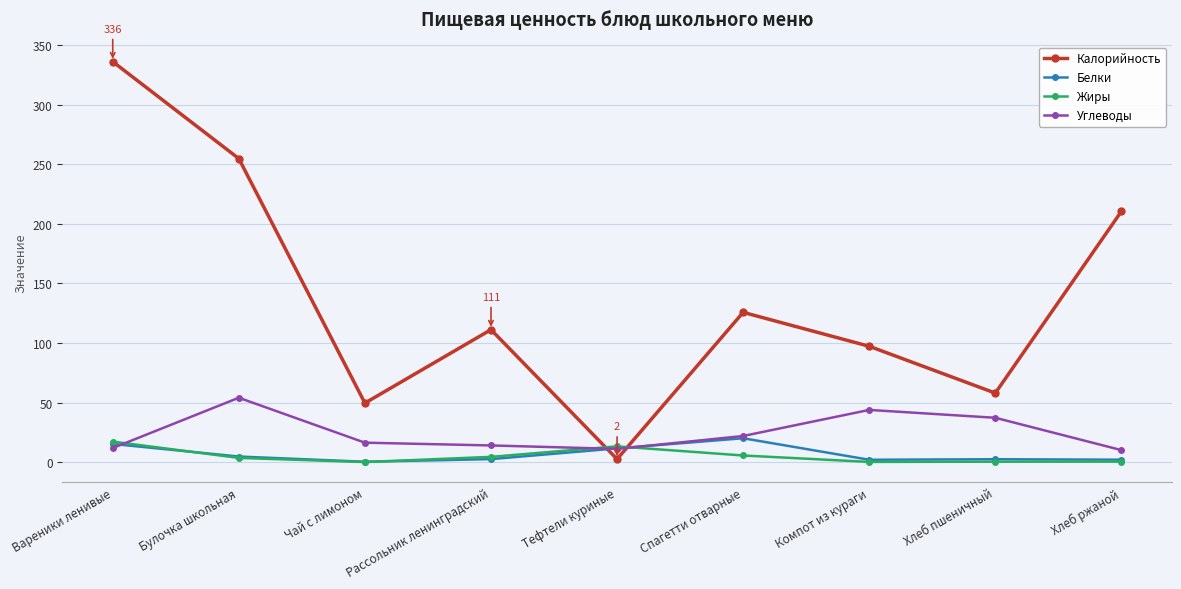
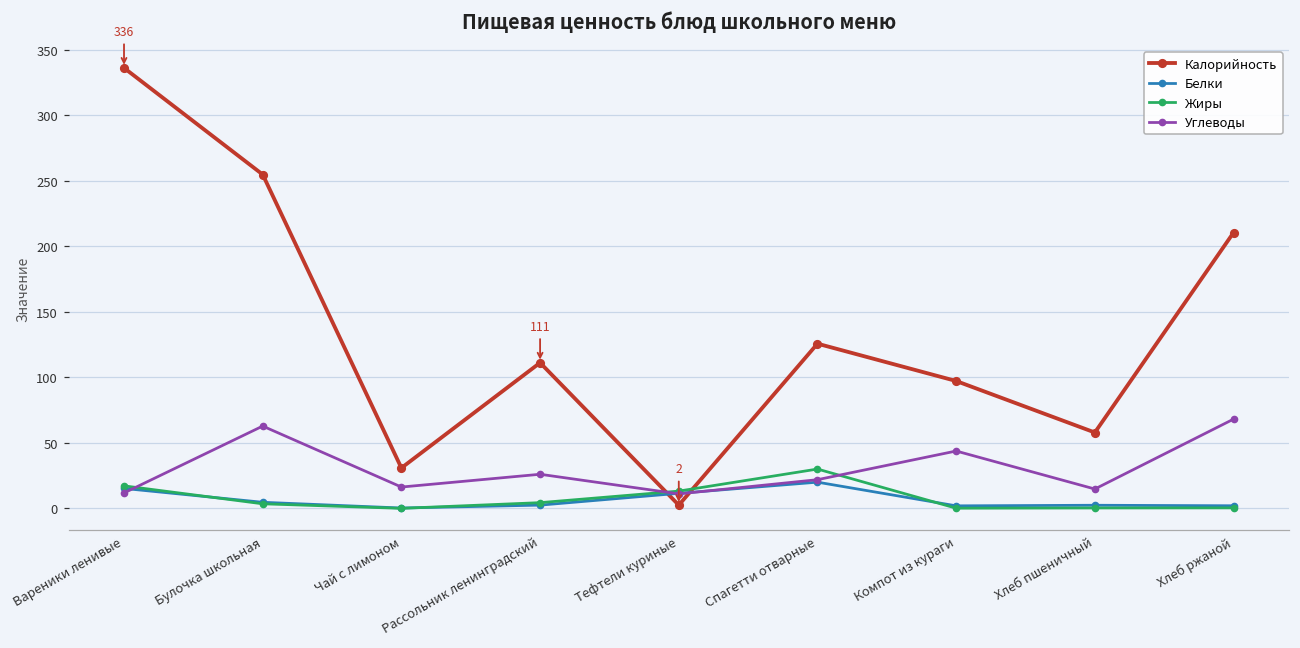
Углеводы, Булочка школьная: 54 -> 63
Калорийность, Чай с лимоном: 50 -> 31
Углеводы, Рассольник ленинградский: 14 -> 26
Жиры, Спагетти отварные: 6 -> 30
Углеводы, Хлеб пшеничный: 37 -> 15
Углеводы, Хлеб ржаной: 10 -> 68
